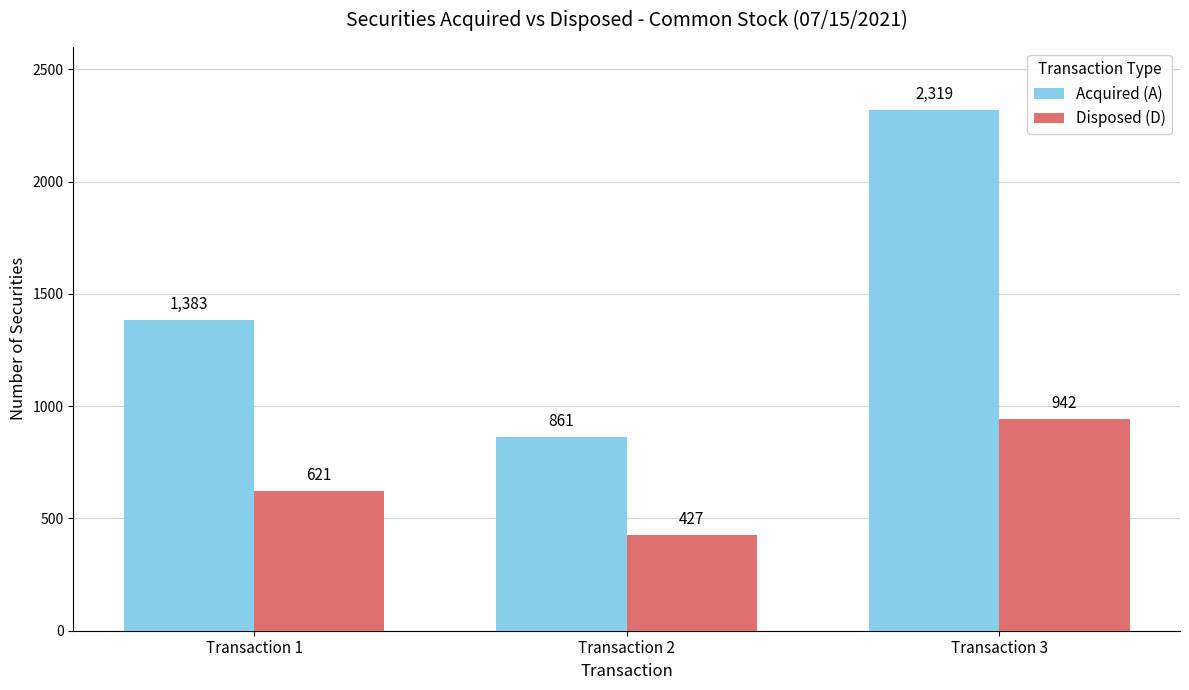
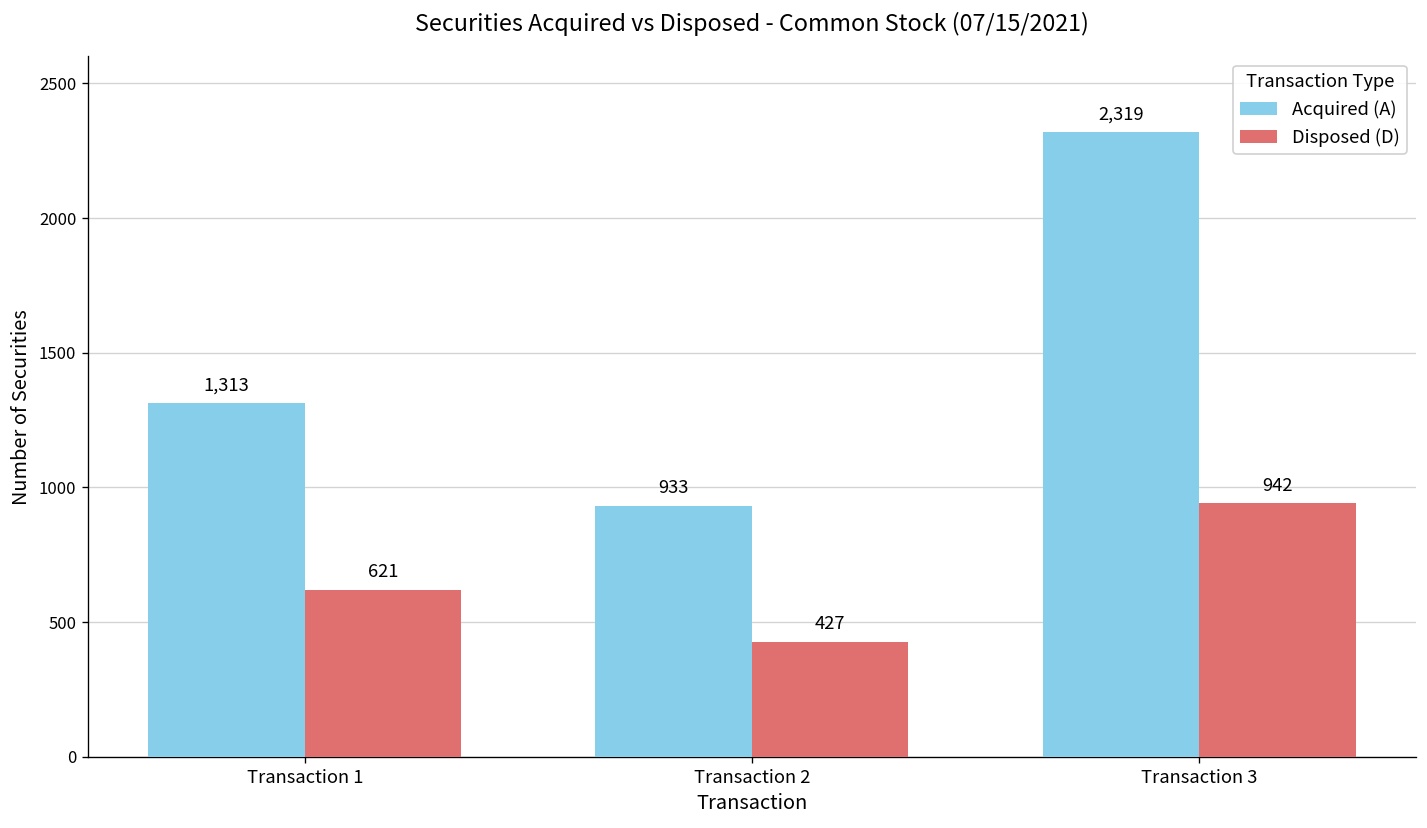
Acquired (A), Transaction 1: 1,383 -> 1,313
Acquired (A), Transaction 2: 861 -> 933
